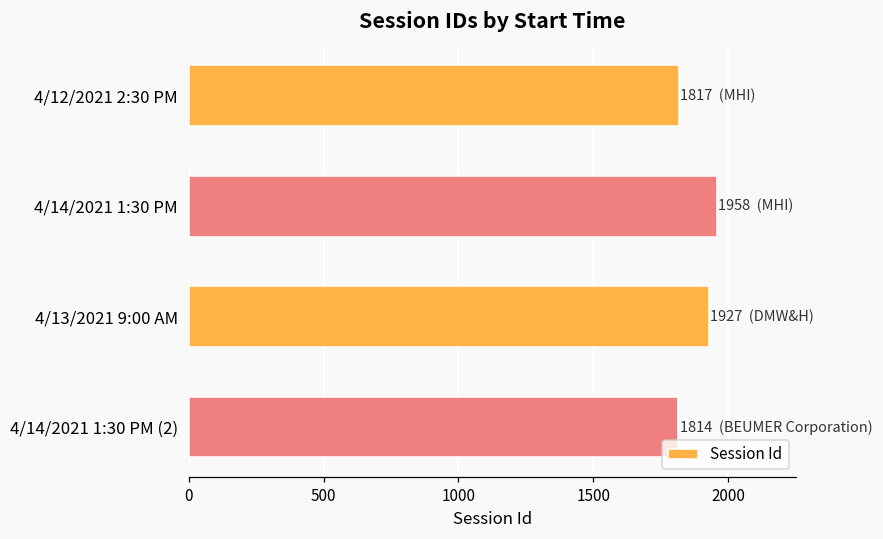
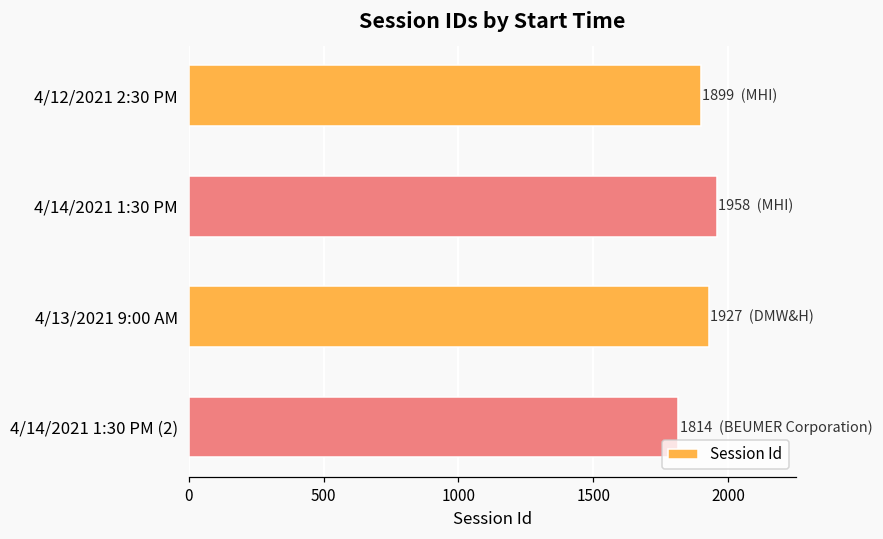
4/12/2021 2:30 PM: 1817 -> 1899
